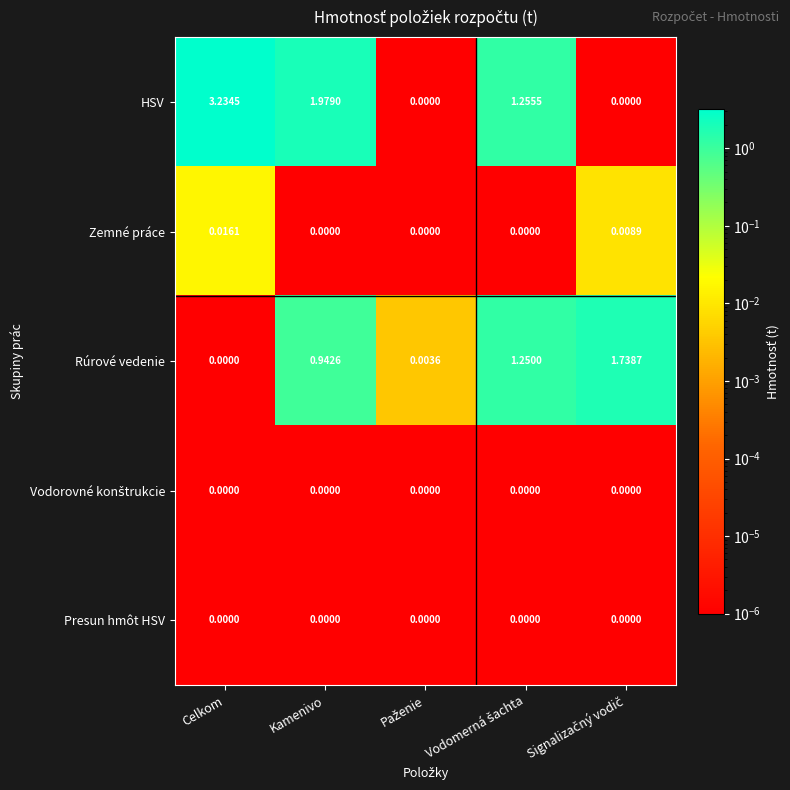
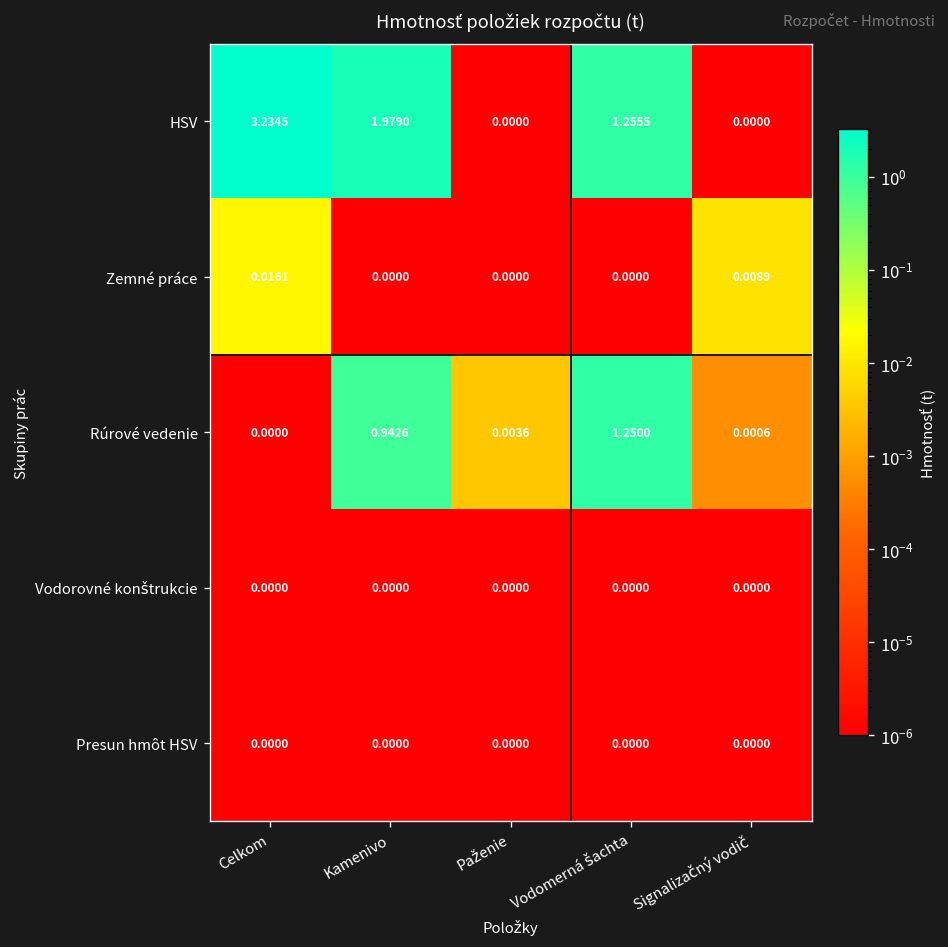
Rúrové vedenie, Signalizačný vodič: 1.7387 -> 0.0006
